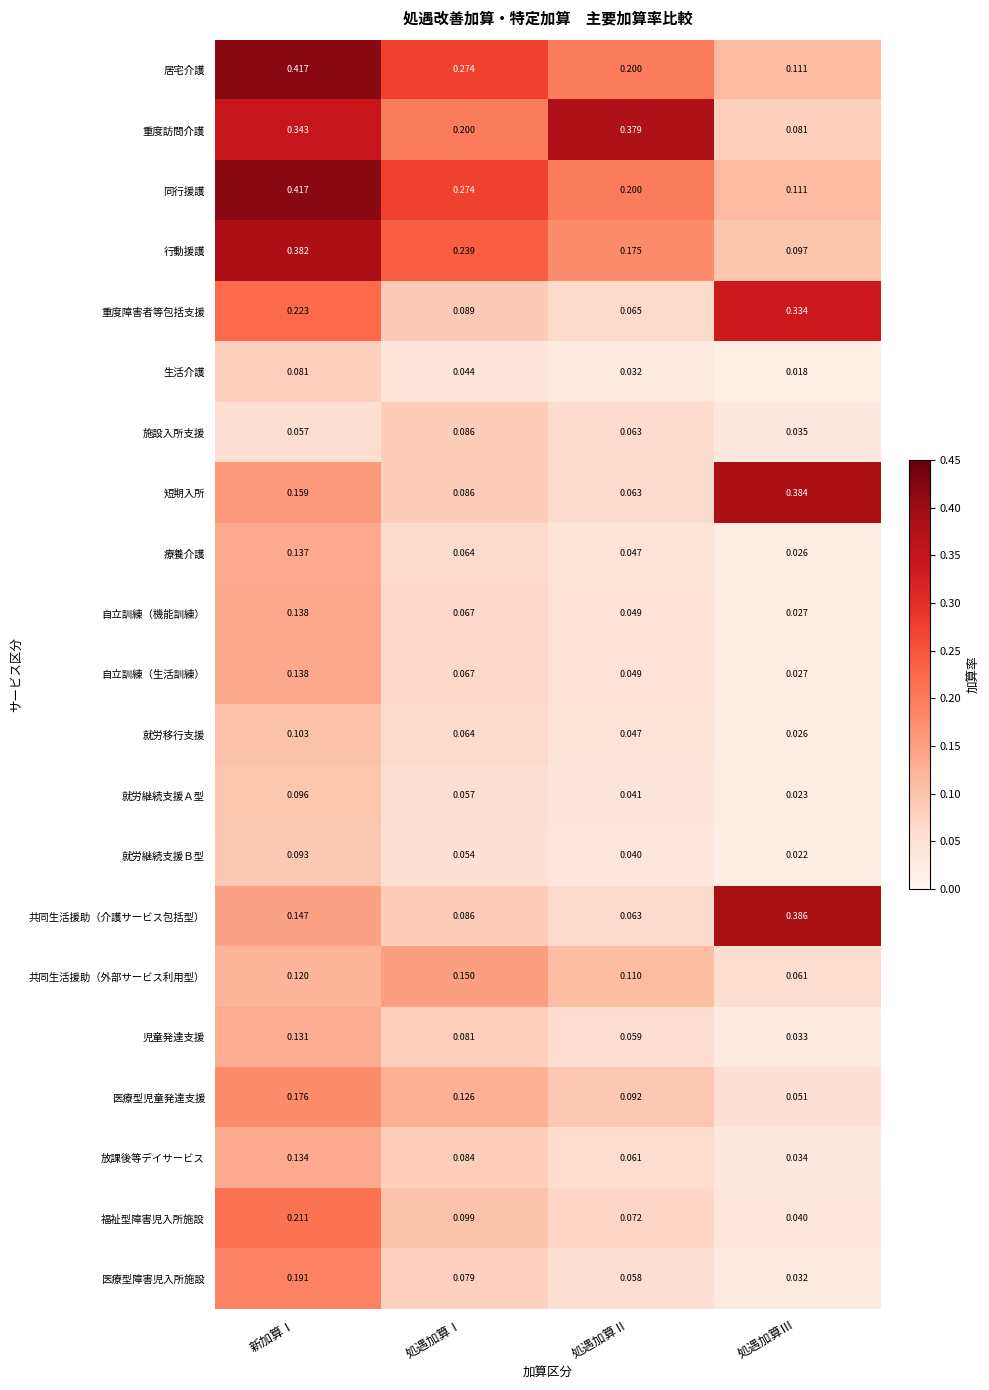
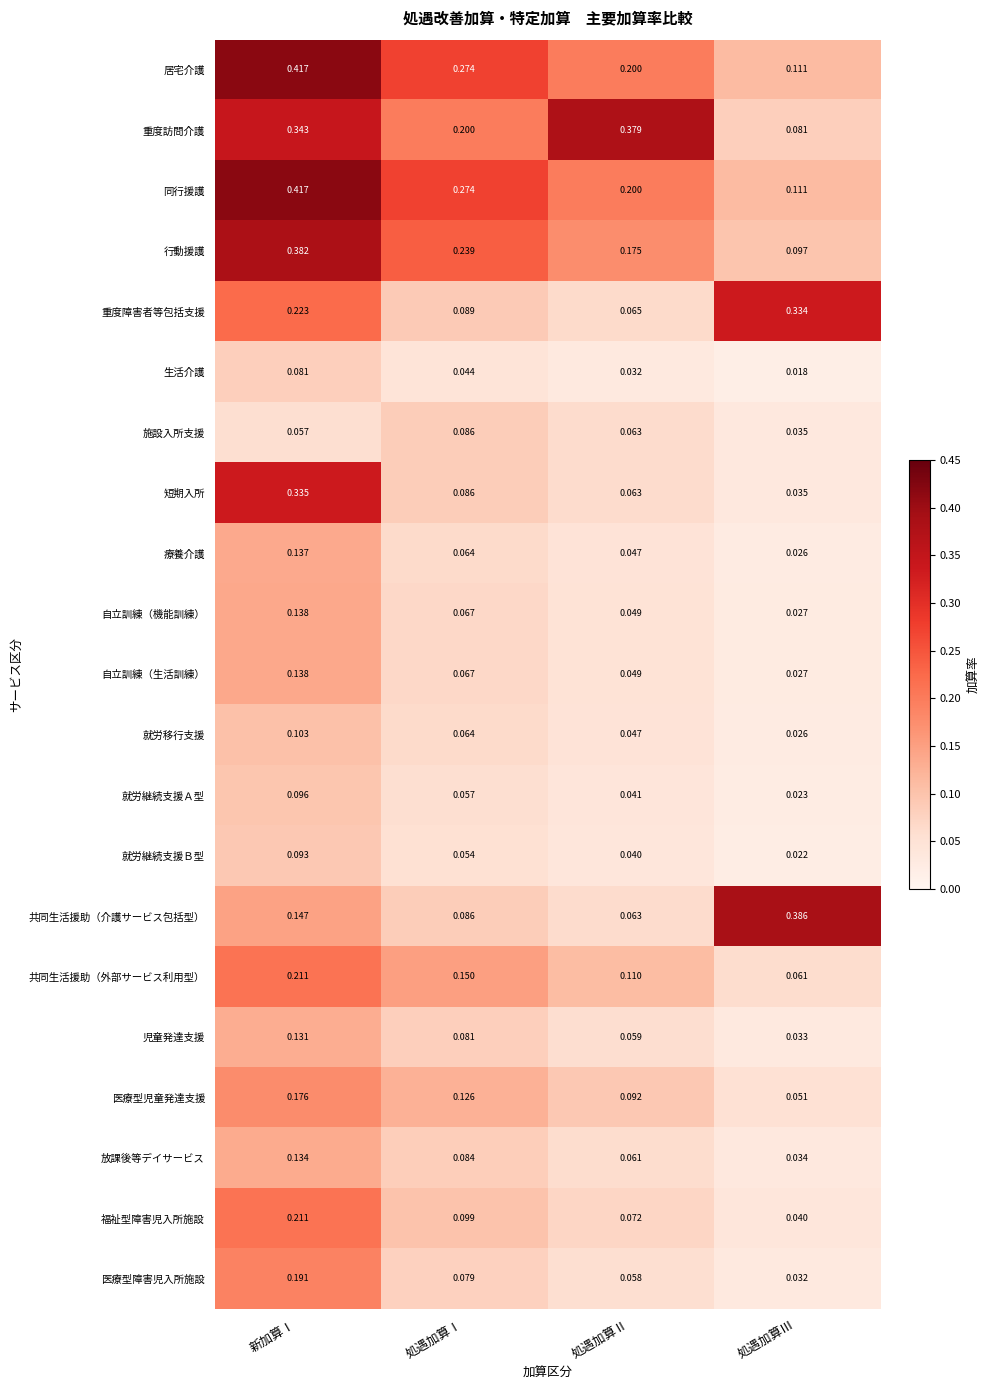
短期入所, 新加算Ⅰ: 0.159 -> 0.335
短期入所, 処遇加算Ⅲ: 0.384 -> 0.035
共同生活援助（外部サービス利用型）, 新加算Ⅰ: 0.120 -> 0.211
